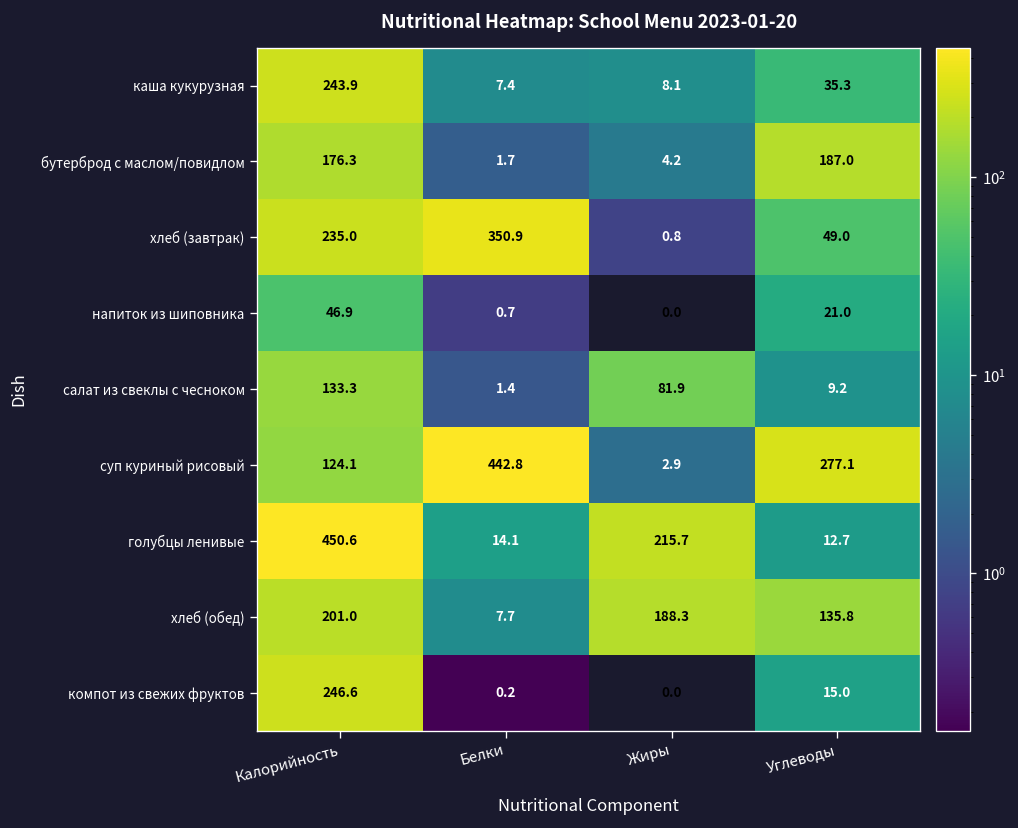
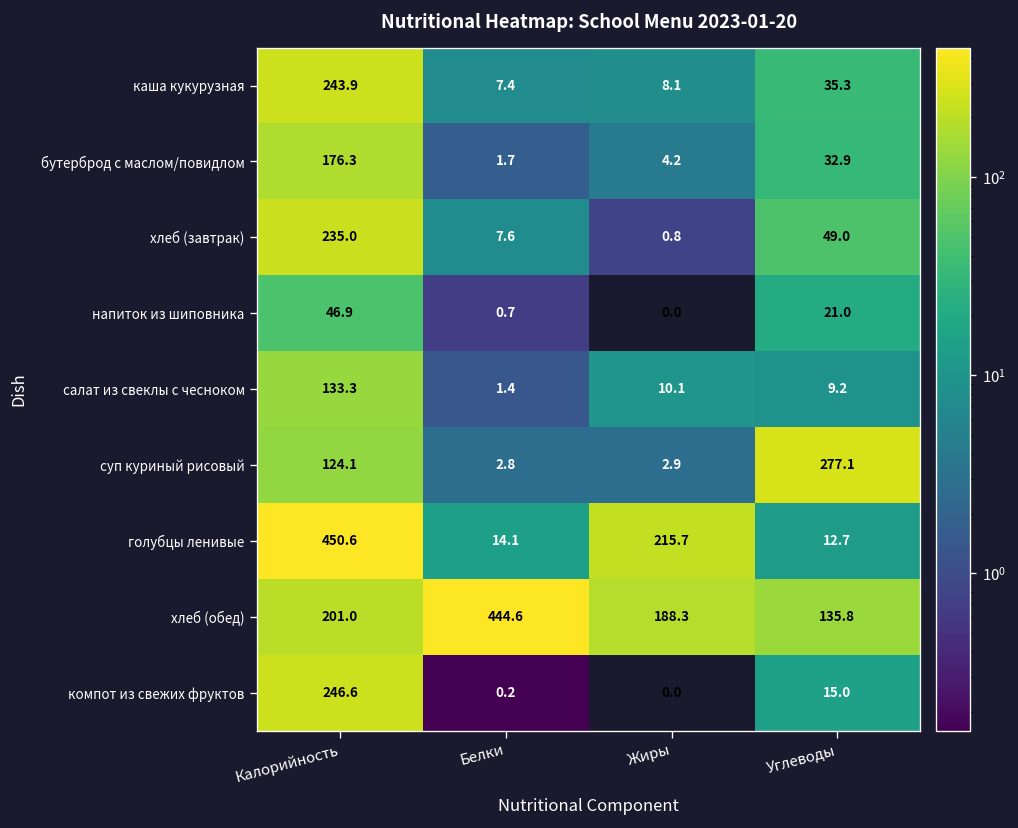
бутерброд с маслом/повидлом, Углеводы: 187.0 -> 32.9
хлеб (завтрак), Белки: 350.9 -> 7.6
салат из свеклы с чесноком, Жиры: 81.9 -> 10.1
суп куриный рисовый, Белки: 442.8 -> 2.8
хлеб (обед), Белки: 7.7 -> 444.6
